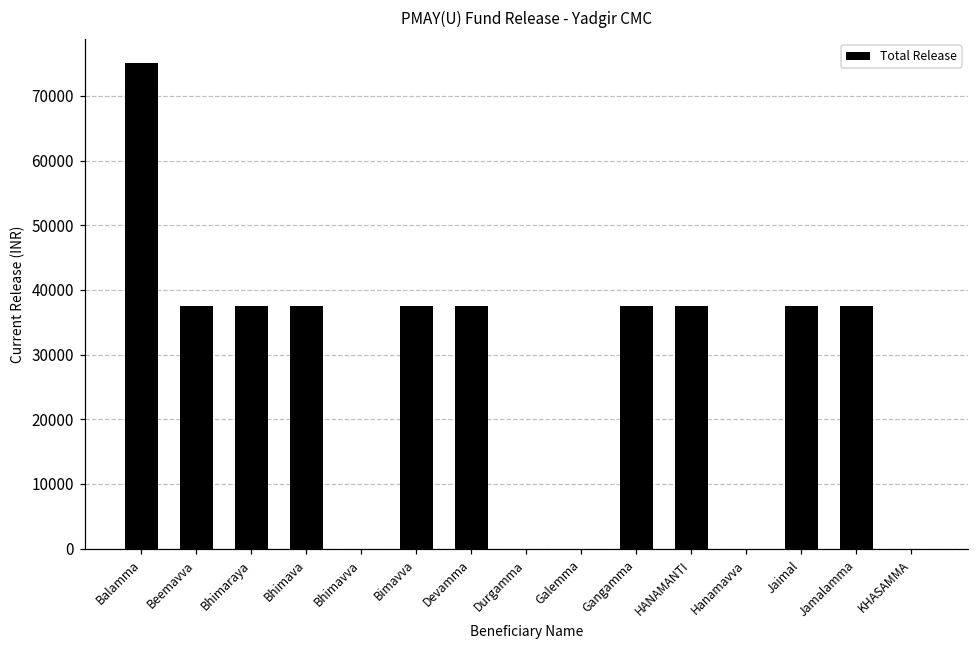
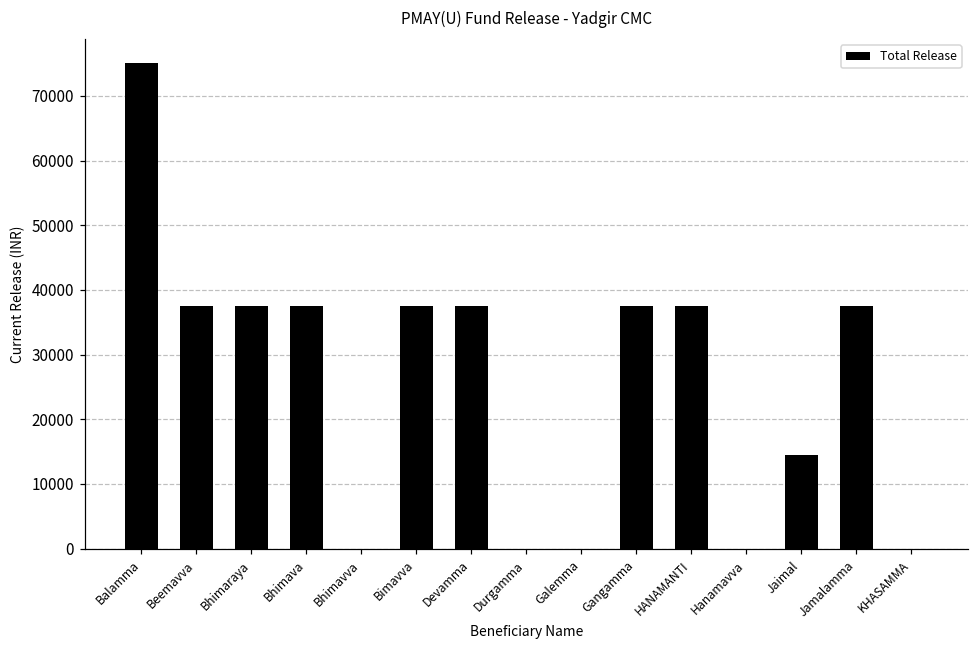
Jaimal: 38000 -> 14000
